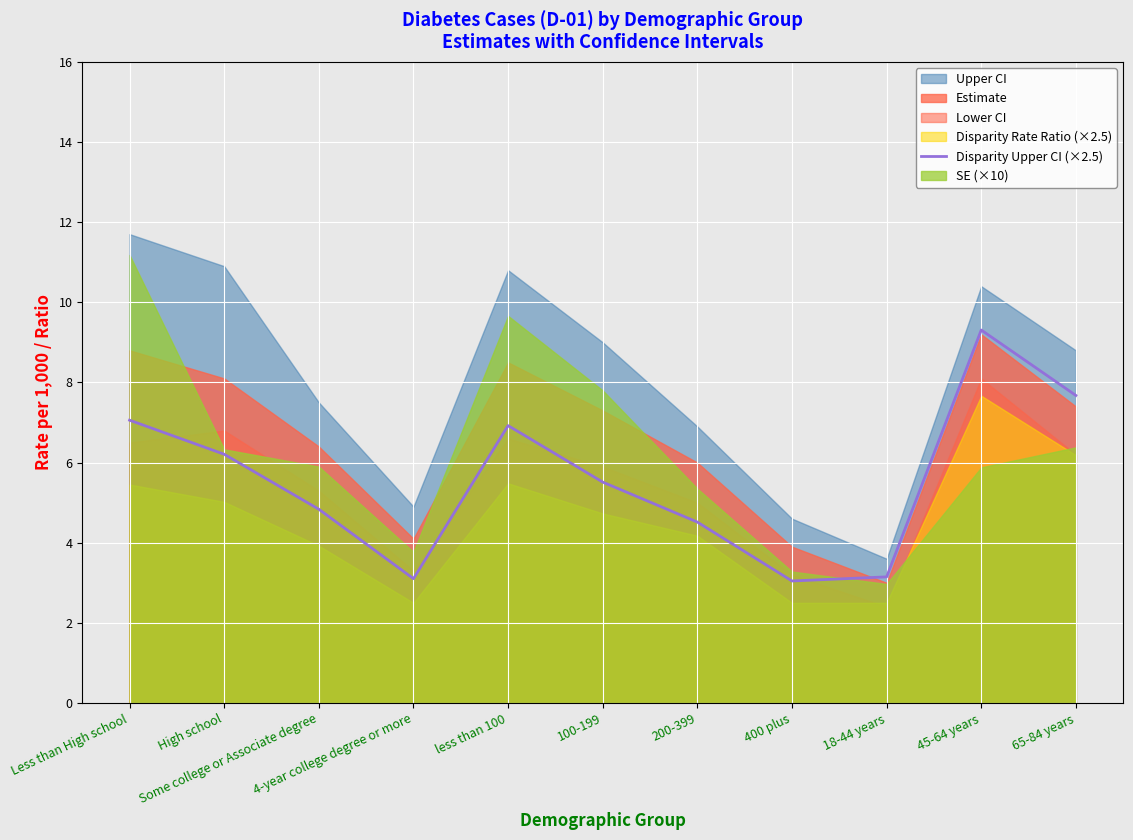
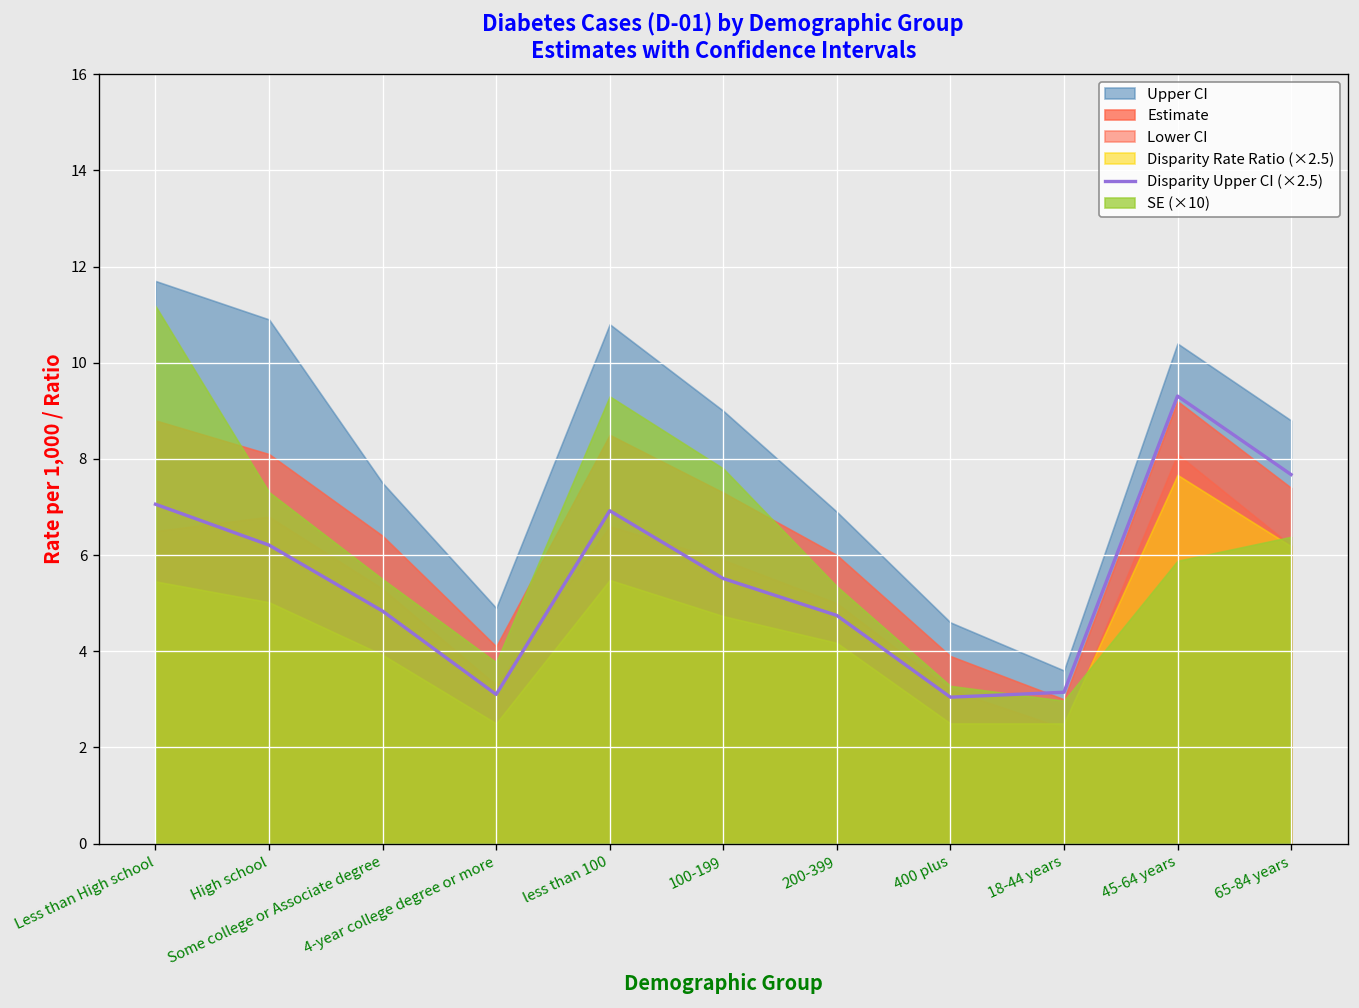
SE (×10), High school: 6.3 -> 7.3
SE (×10), Some college or Associate degree: 5.9 -> 5.5
SE (×10), less than 100: 9.7 -> 9.3
Disparity Upper CI (×2.5), 200-399: 4.5 -> 4.7
